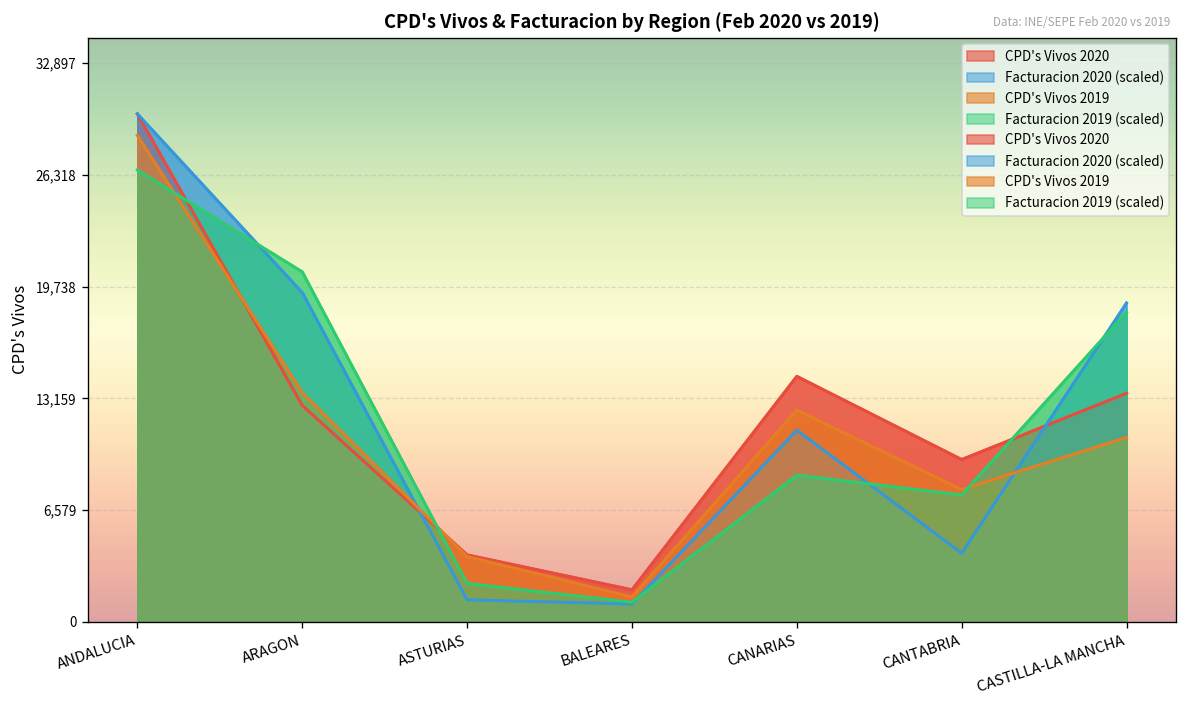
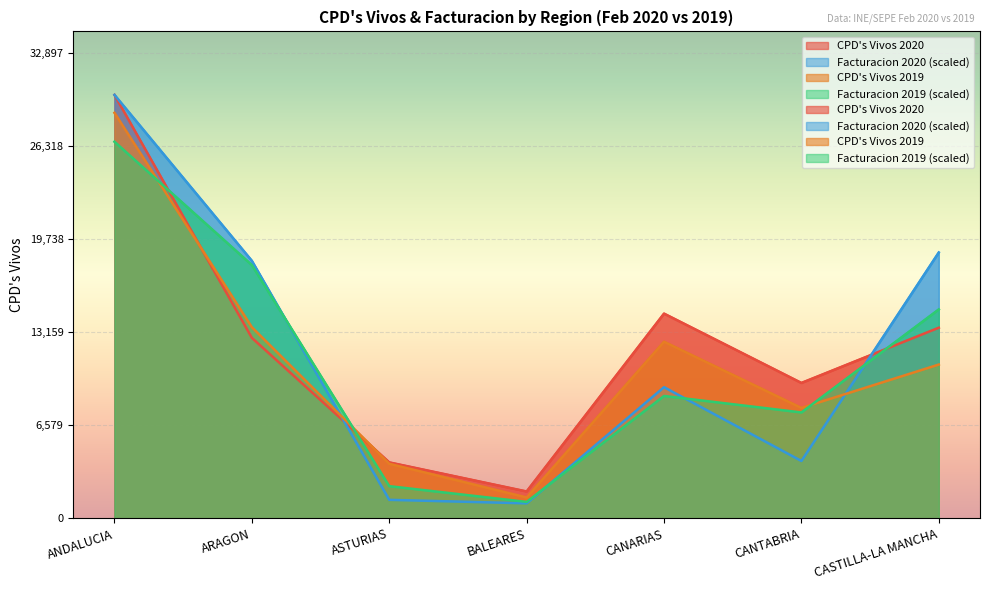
Facturacion 2020 (scaled), ARAGON: 19,400 -> 18,200
Facturacion 2019 (scaled), ARAGON: 20,600 -> 17,900
Facturacion 2020 (scaled), CANARIAS: 11,300 -> 9,300
Facturacion 2019 (scaled), CASTILLA-LA MANCHA: 18,200 -> 14,800
